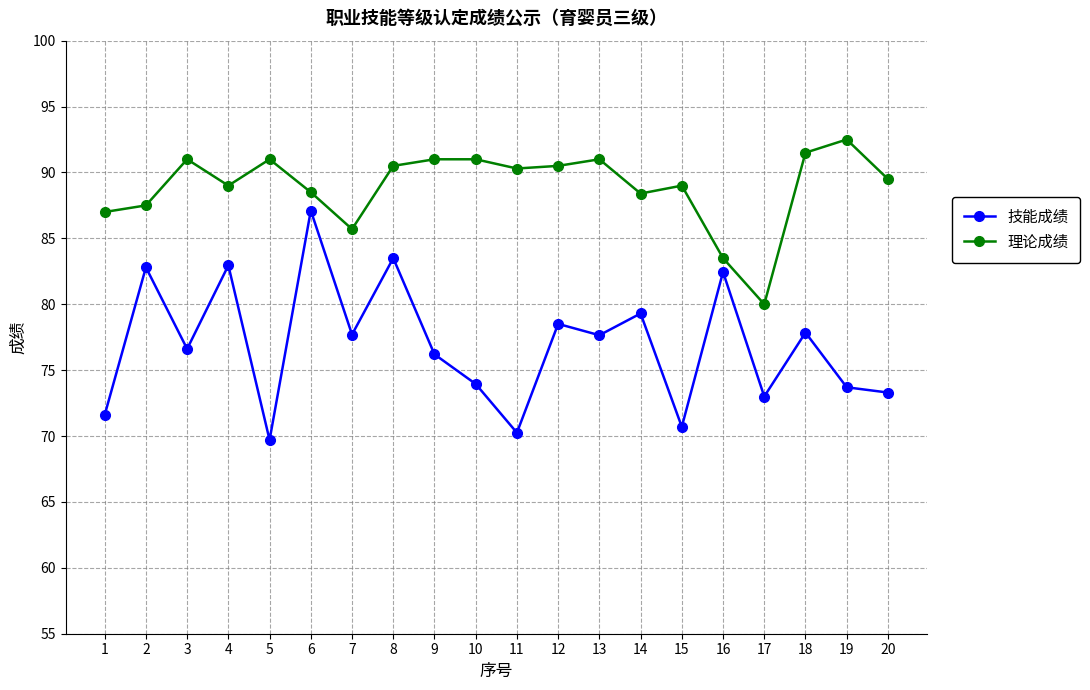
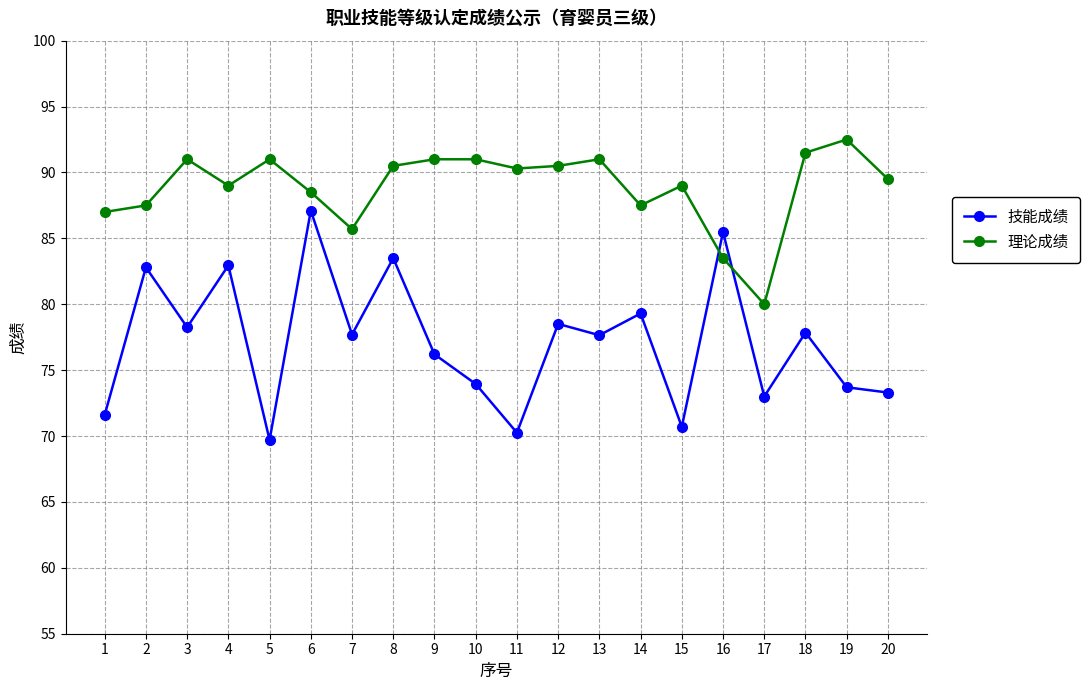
技能成绩, 3: 76.6 -> 78.3
理论成绩, 14: 88.4 -> 87.5
技能成绩, 16: 82.5 -> 85.5
